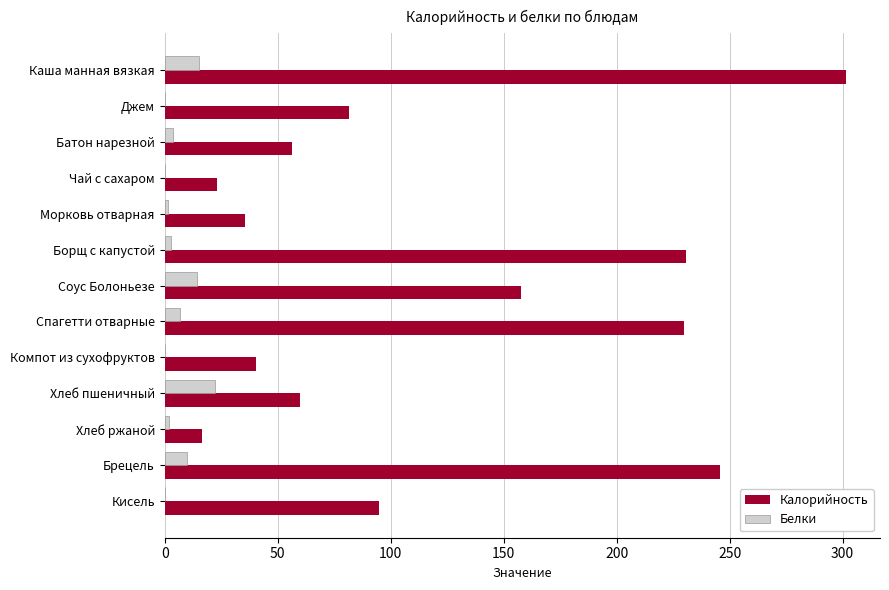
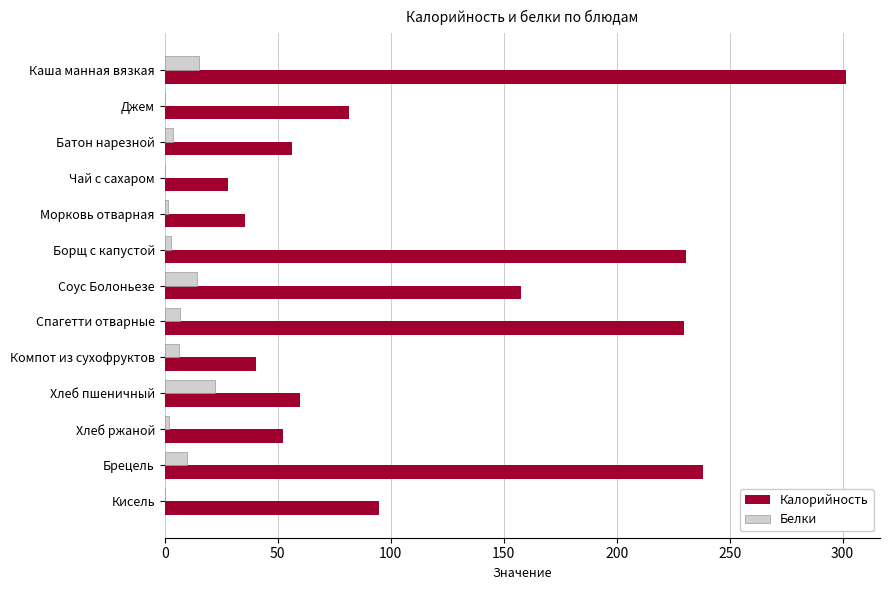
Калорийность, Чай с сахаром: 23 -> 28
Белки, Компот из сухофруктов: 0 -> 6
Калорийность, Хлеб ржаной: 16 -> 52
Калорийность, Брецель: 246 -> 238
